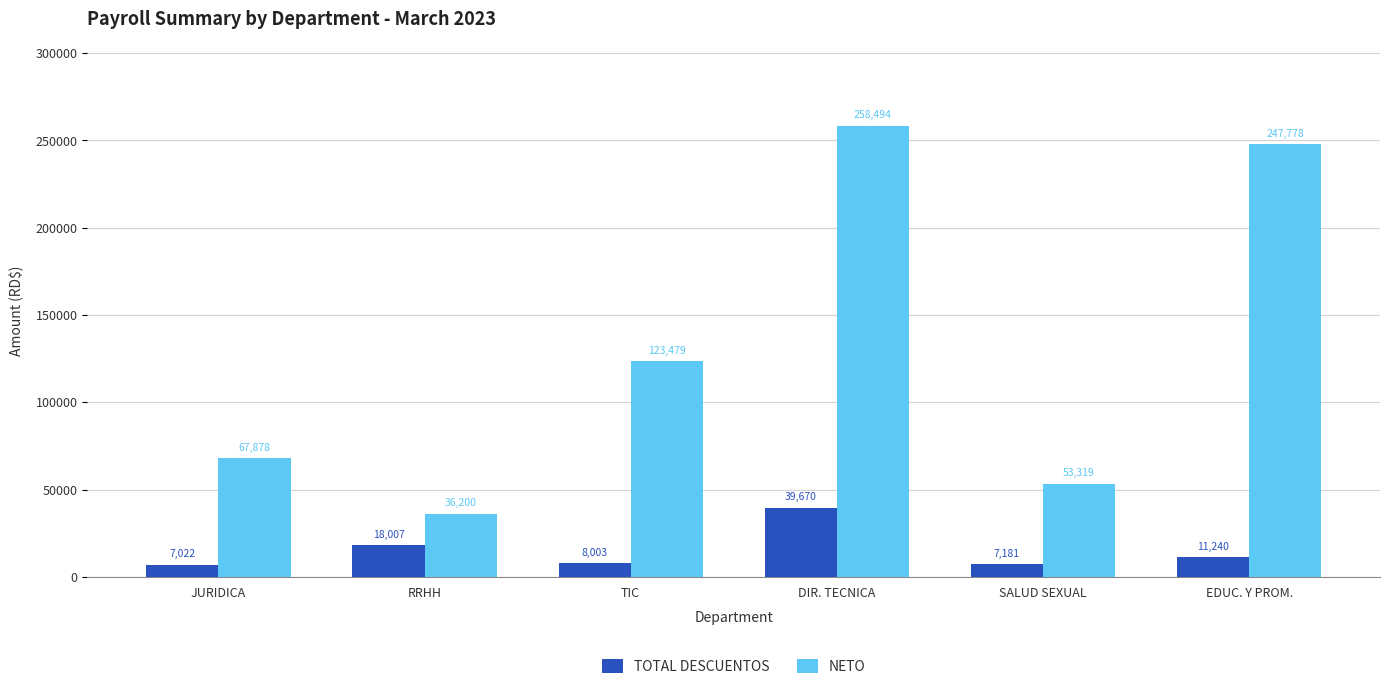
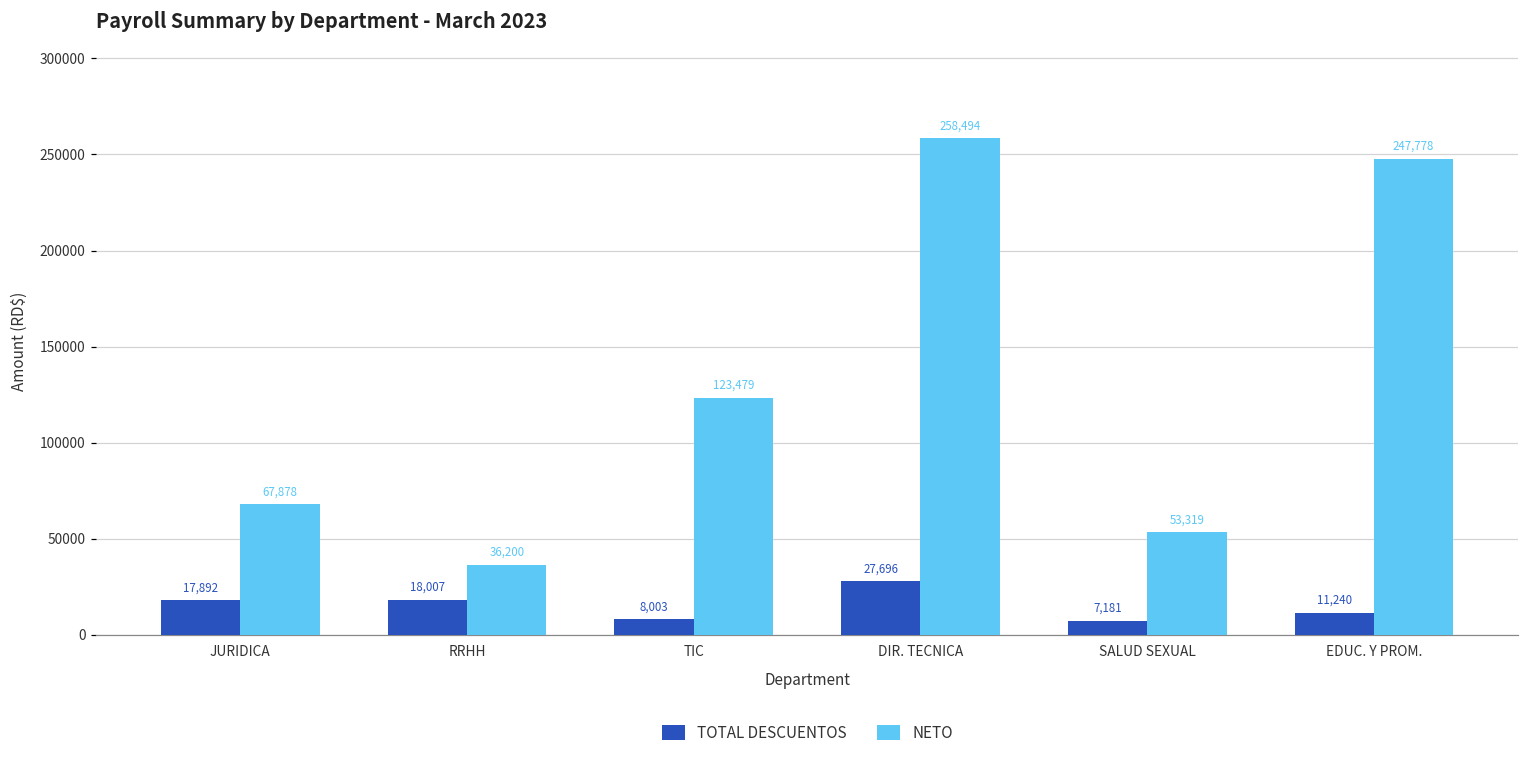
TOTAL DESCUENTOS, JURIDICA: 7,022 -> 17,892
TOTAL DESCUENTOS, DIR. TECNICA: 39,670 -> 27,696
